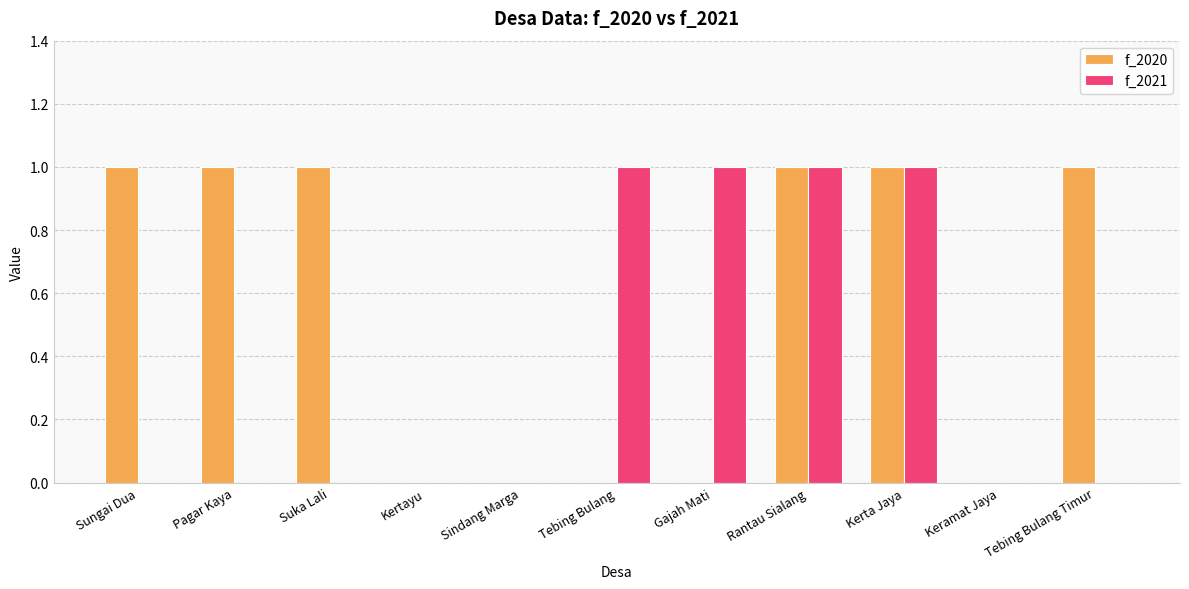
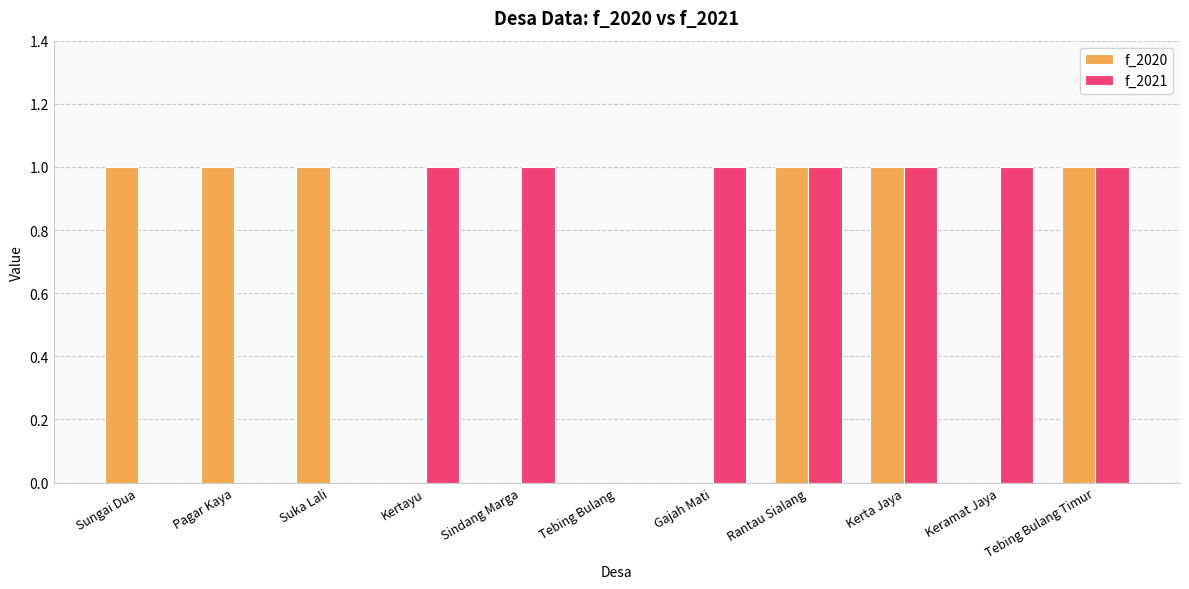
f_2021, Kertayu: 0 -> 1
f_2021, Sindang Marga: 0 -> 1
f_2021, Tebing Bulang: 1 -> 0
f_2021, Keramat Jaya: 0 -> 1
f_2021, Tebing Bulang Timur: 0 -> 1
